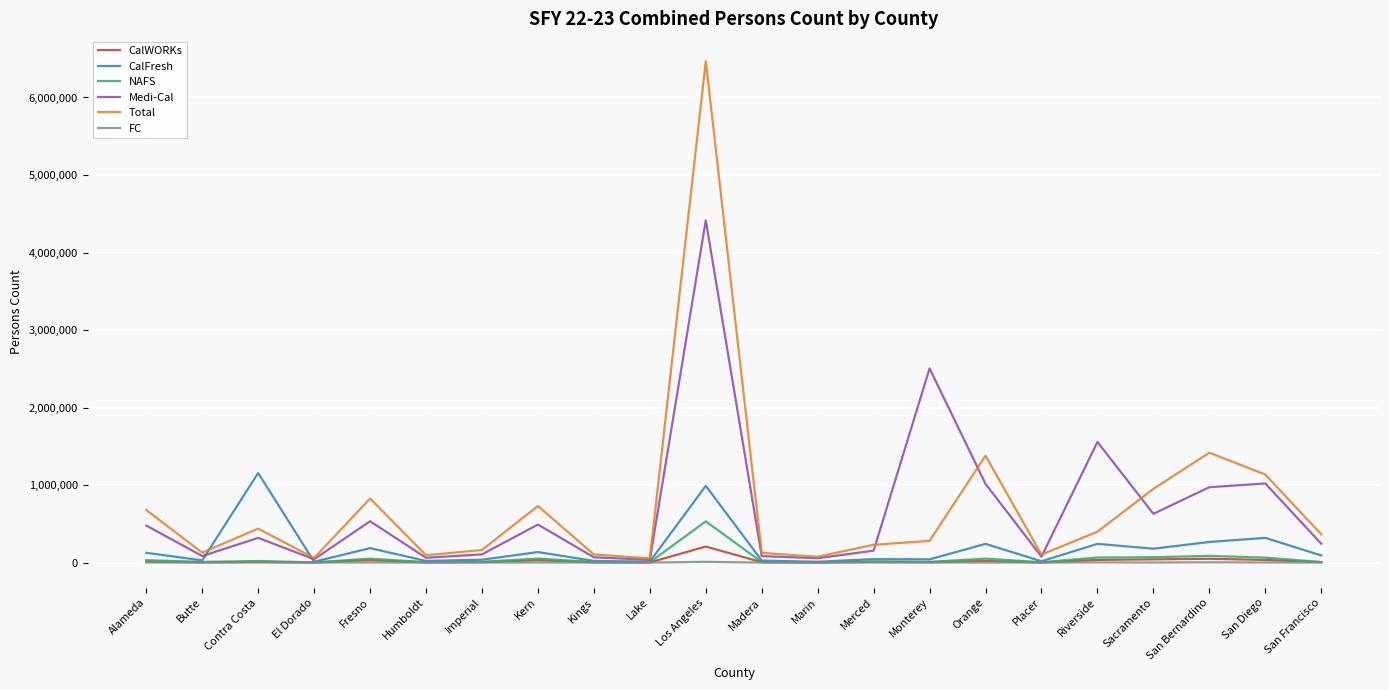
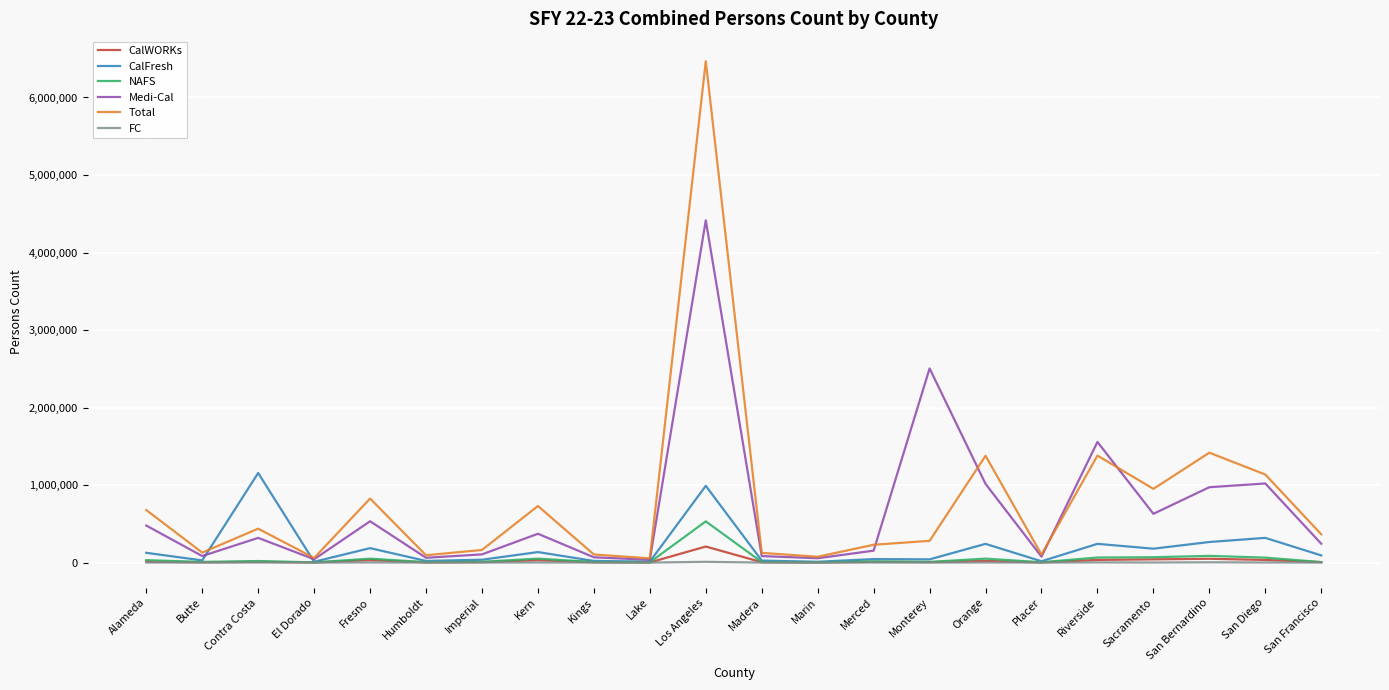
Medi-Cal, Kern: 500,000 -> 400,000
Total, Riverside: 400,000 -> 1,400,000
